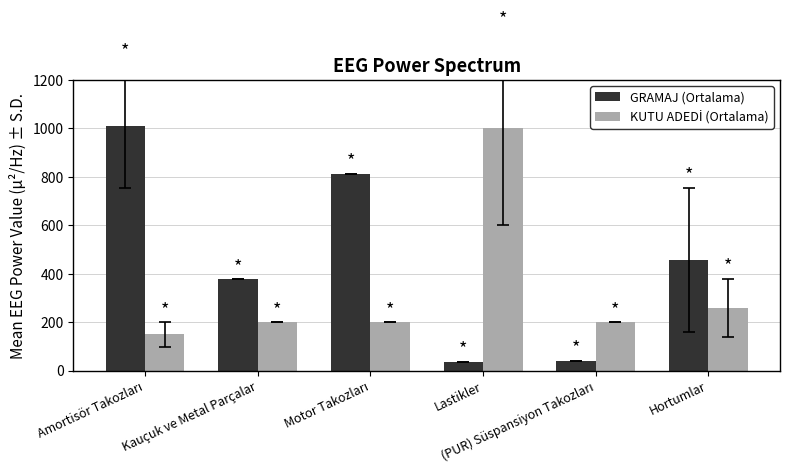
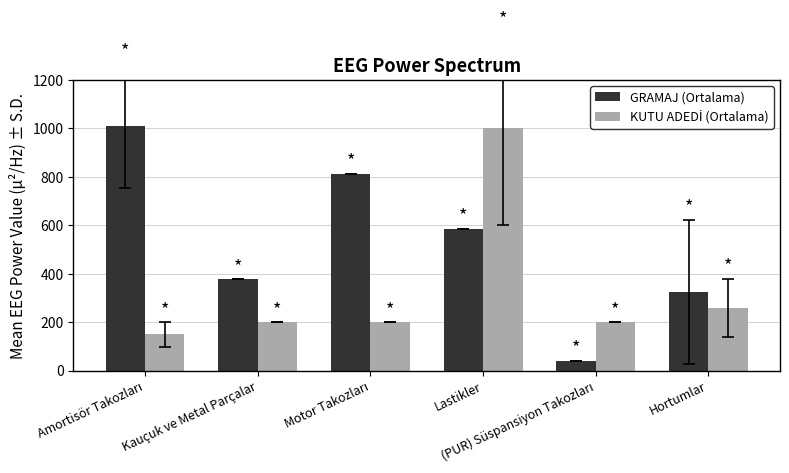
GRAMAJ (Ortalama), Lastikler: 40 -> 590
GRAMAJ (Ortalama), Hortumlar: 460 -> 330
